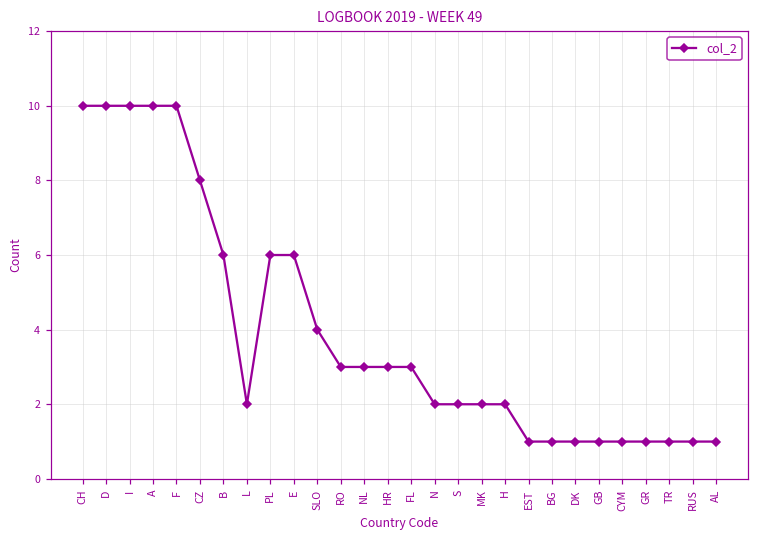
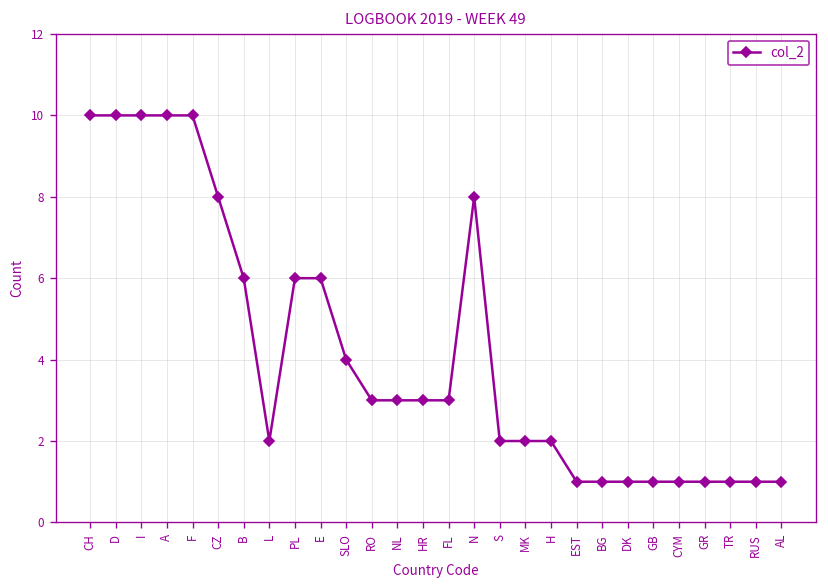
N: 2 -> 8
